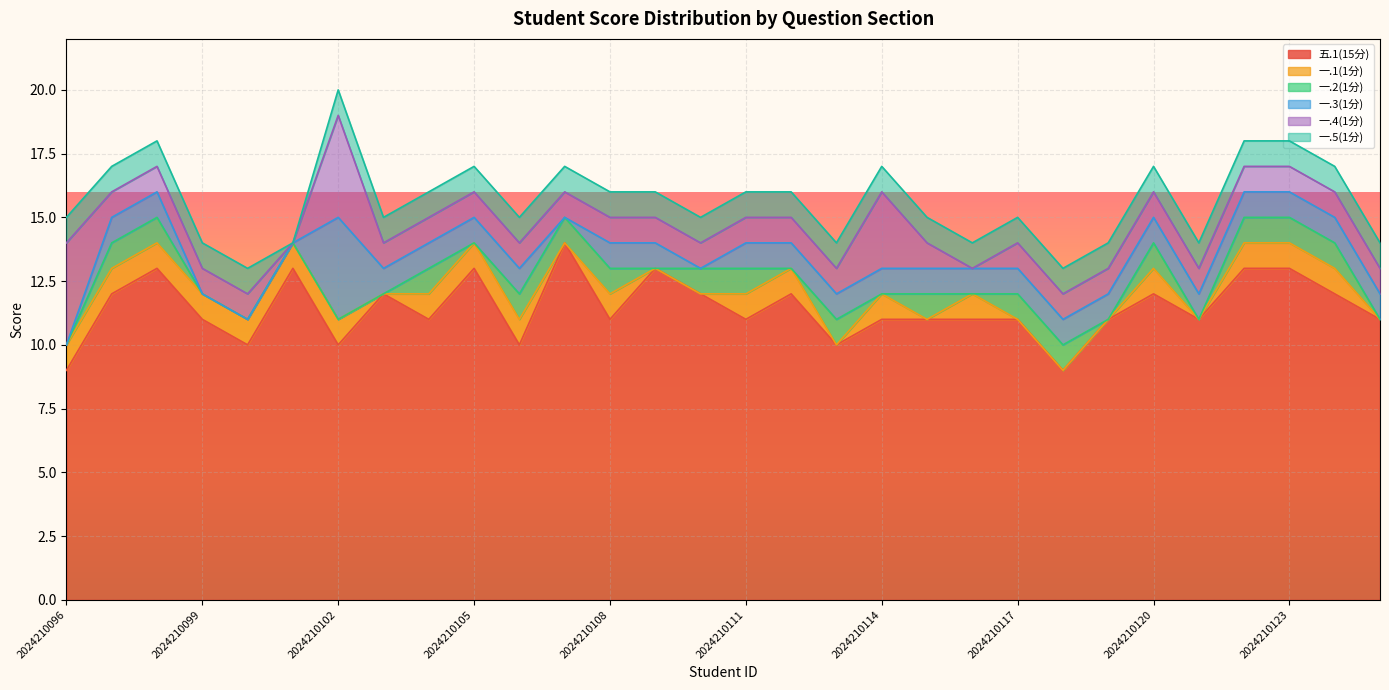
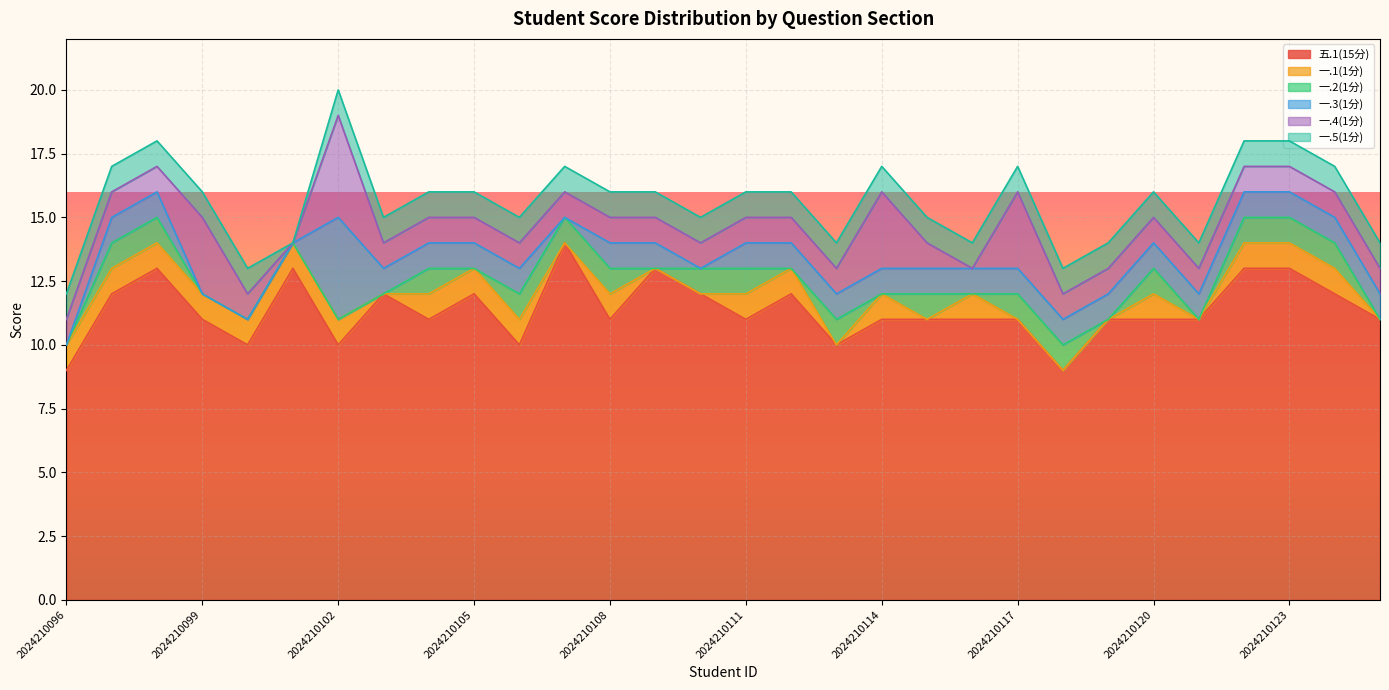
一.4(1分), 2024210096: 4 -> 1
一.4(1分), 2024210099: 1 -> 3
五.1(15分), 2024210105: 13 -> 12
一.4(1分), 2024210117: 1 -> 3
五.1(15分), 2024210120: 12 -> 11
